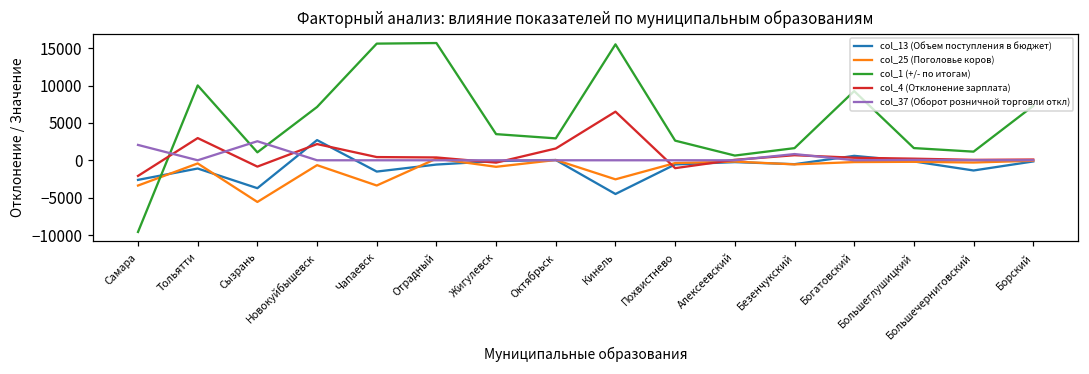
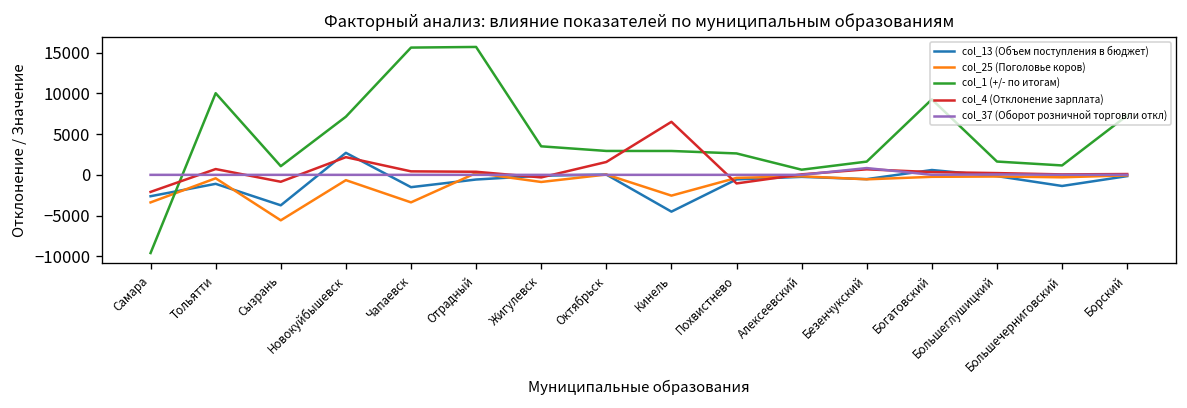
col_37 (Оборот розничной торговли откл), Самара: 2000 -> 0
col_4 (Отклонение зарплата), Тольятти: 3000 -> 1000
col_37 (Оборот розничной торговли откл), Сызрань: 3000 -> 0
col_1 (+/- по итогам), Кинель: 16000 -> 3000
